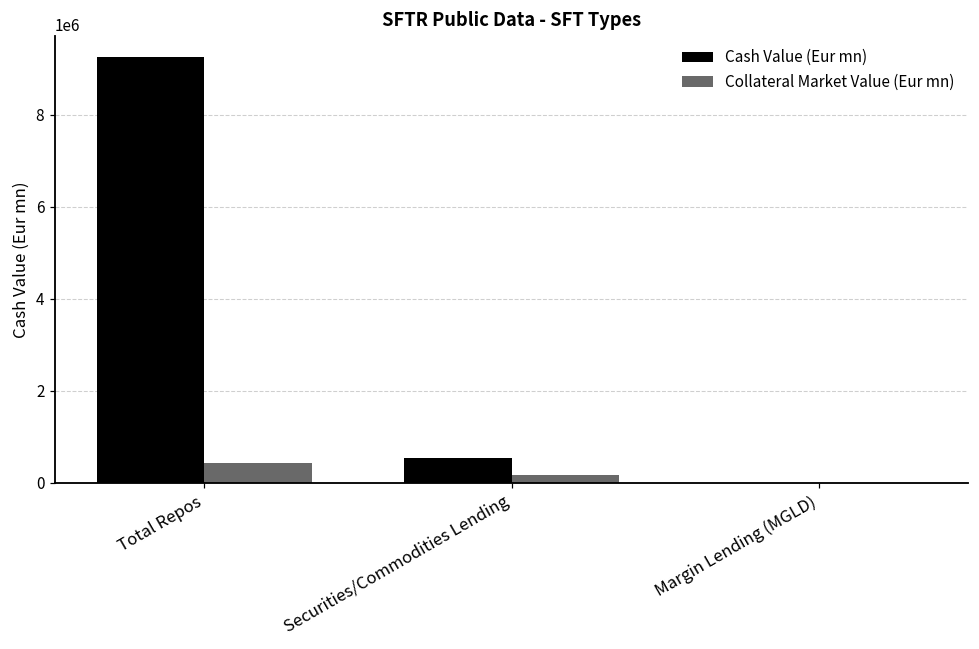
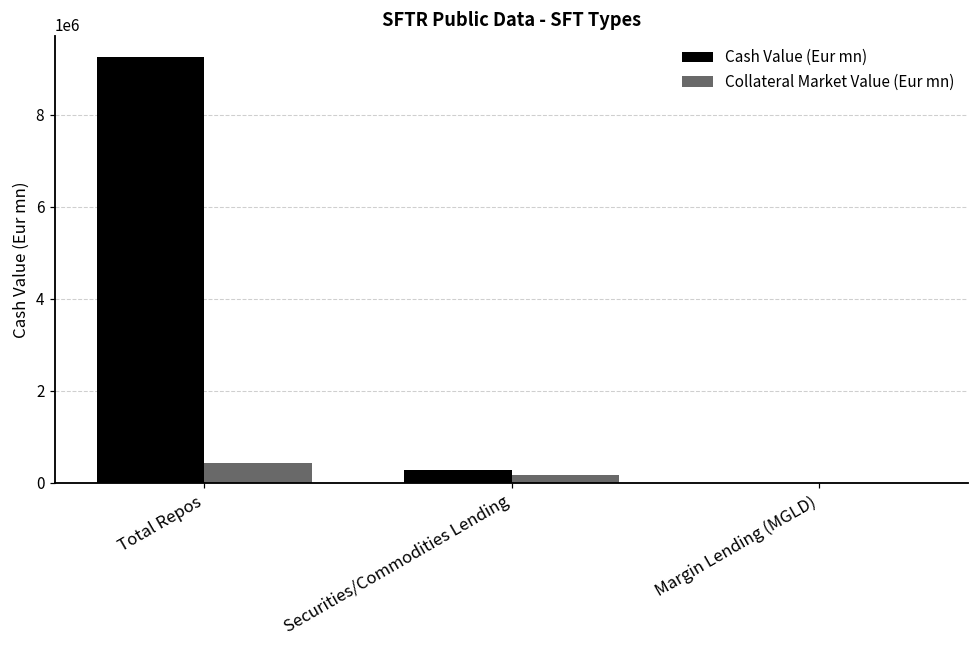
Cash Value (Eur mn), Securities/Commodities Lending: 500000 -> 300000
